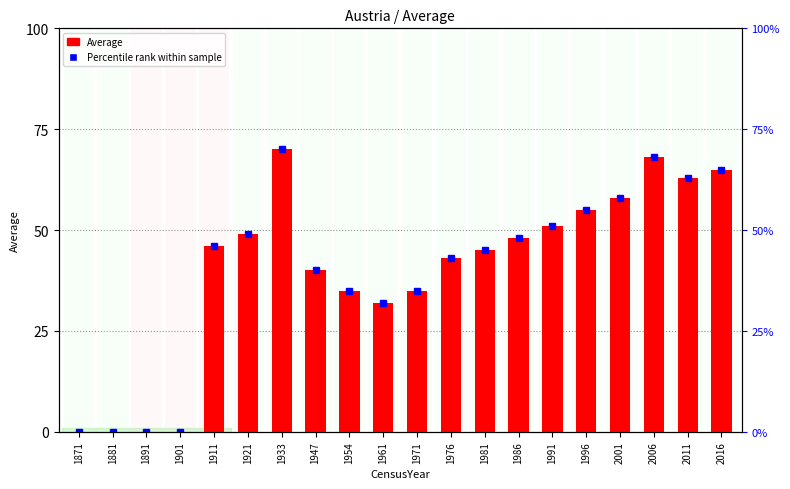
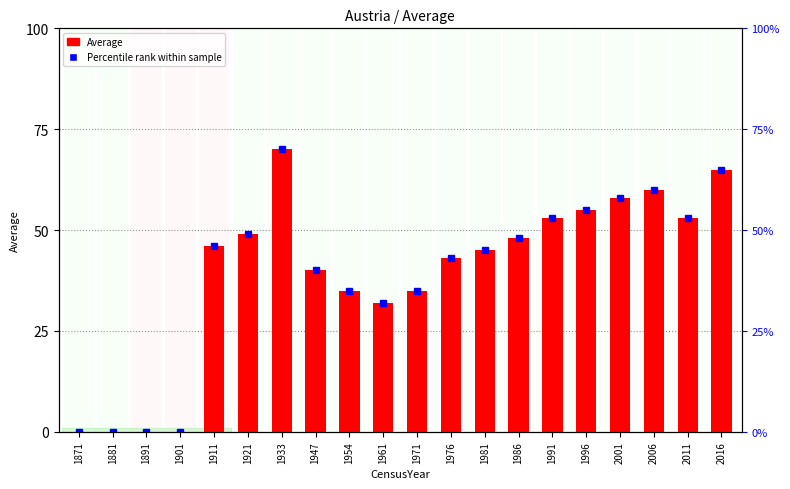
Average, 1991: 51 -> 53
Average, 2006: 68 -> 60
Average, 2011: 63 -> 53
